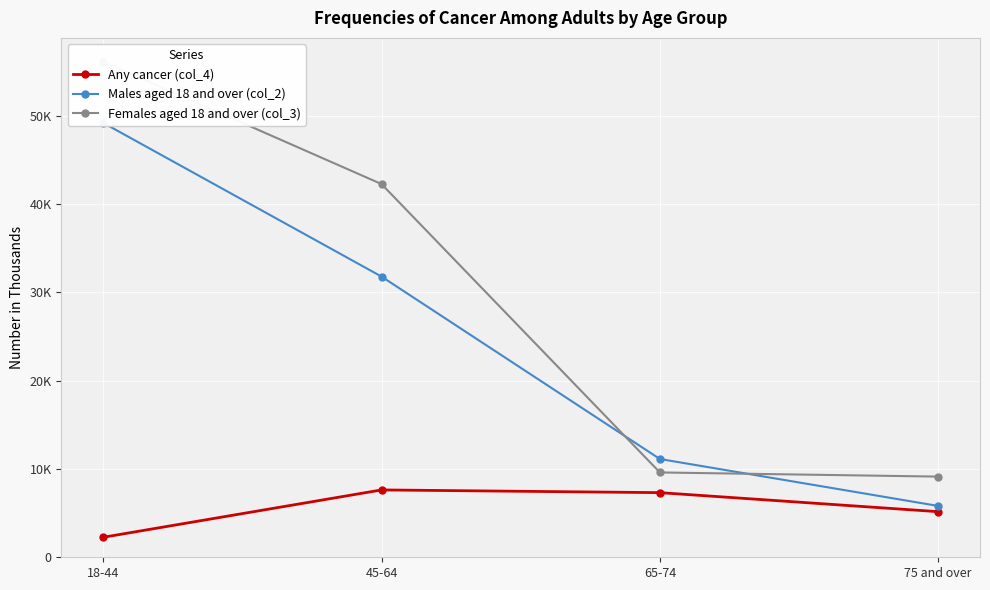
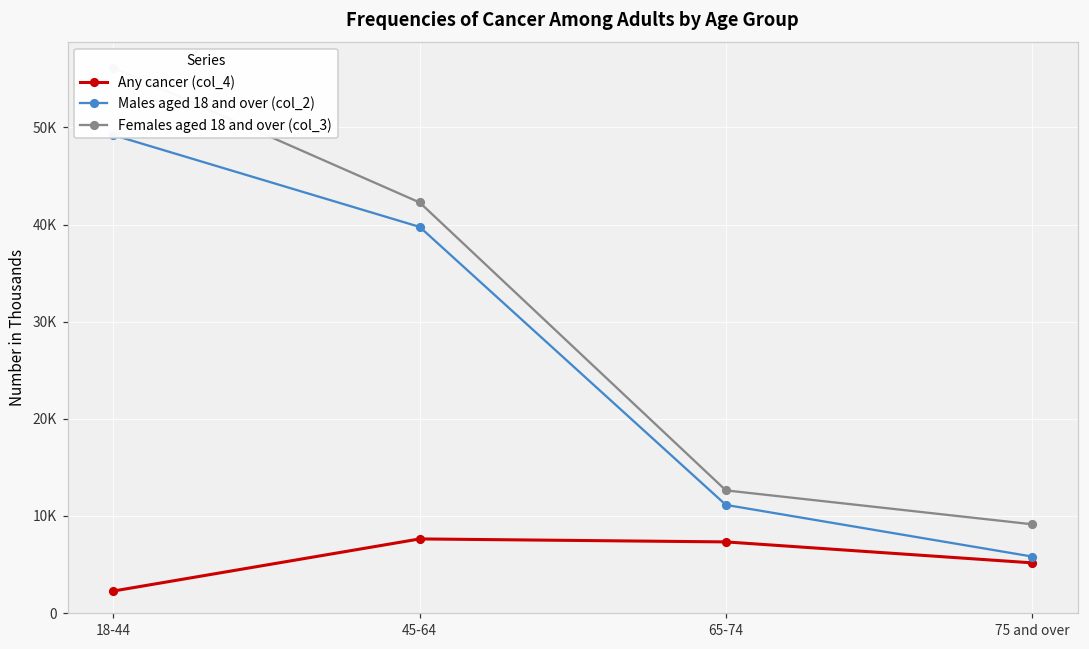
Males aged 18 and over (col_2), 45-64: 32000 -> 40000
Females aged 18 and over (col_3), 65-74: 10000 -> 13000
